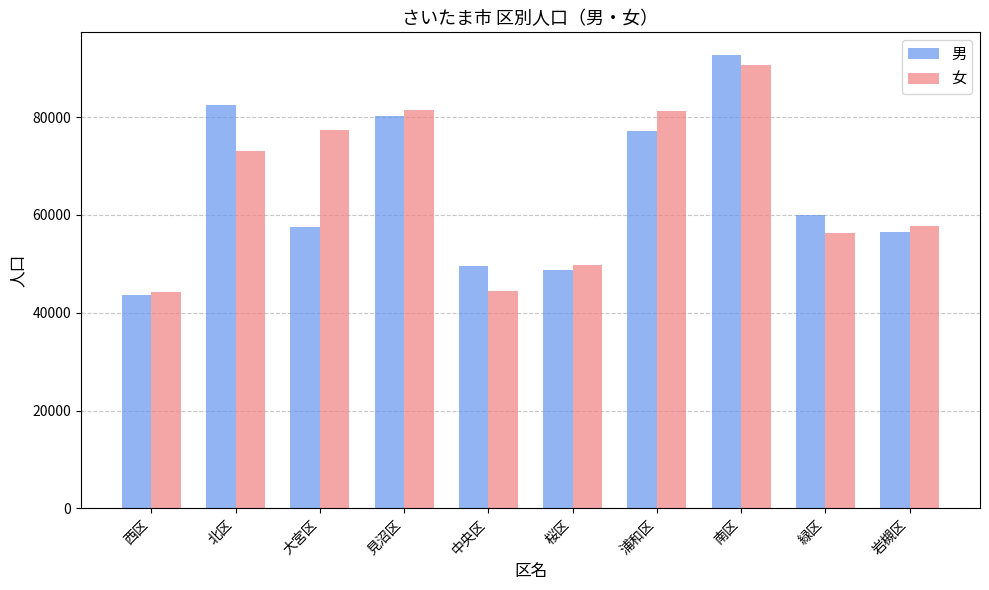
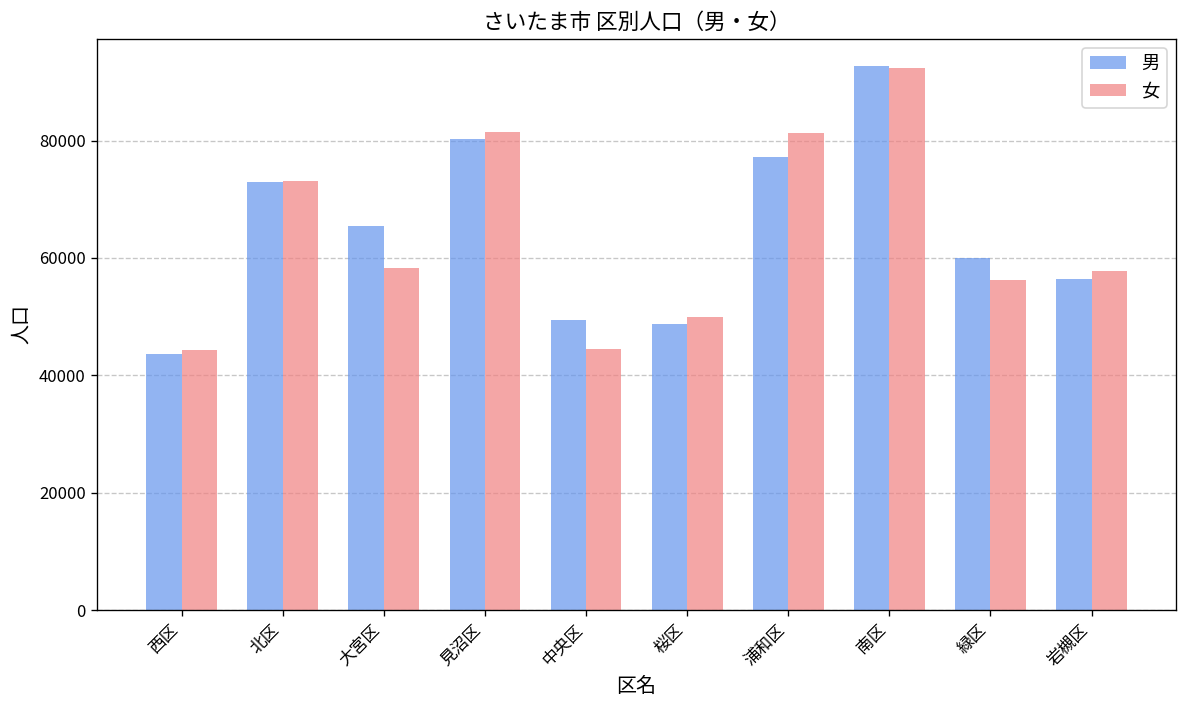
男, 北区: 83000 -> 73000
男, 大宮区: 58000 -> 65000
女, 大宮区: 77000 -> 58000
女, 南区: 91000 -> 92000
